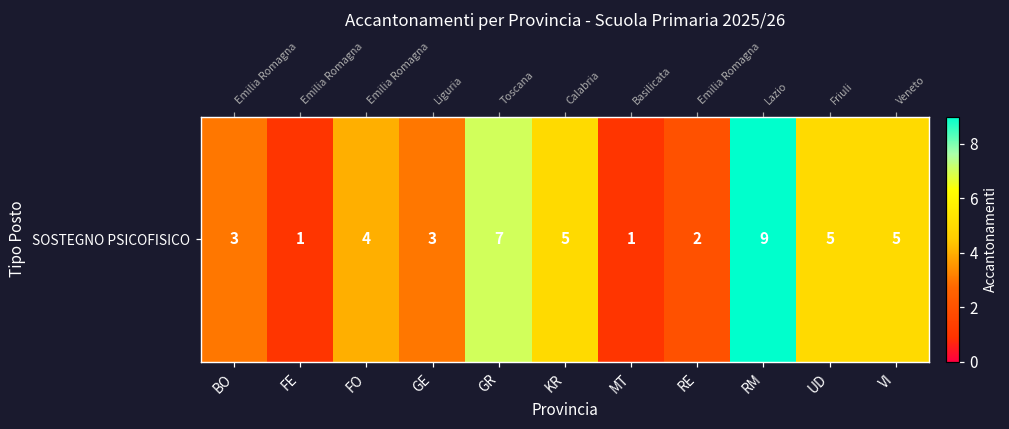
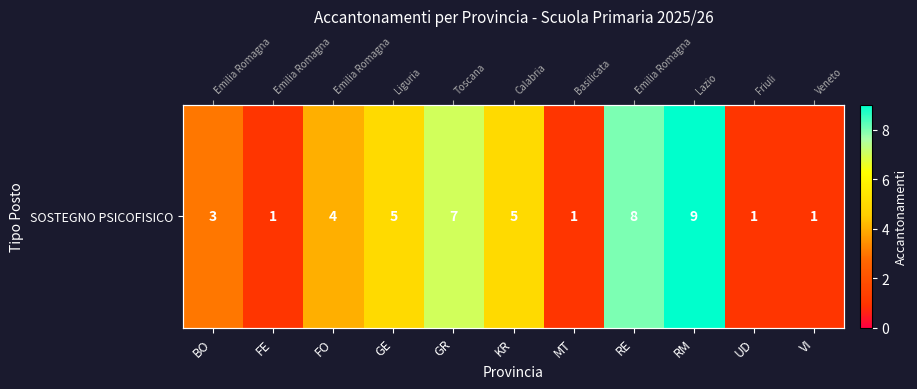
SOSTEGNO PSICOFISICO, GE: 3 -> 5
SOSTEGNO PSICOFISICO, RE: 2 -> 8
SOSTEGNO PSICOFISICO, UD: 5 -> 1
SOSTEGNO PSICOFISICO, VI: 5 -> 1
